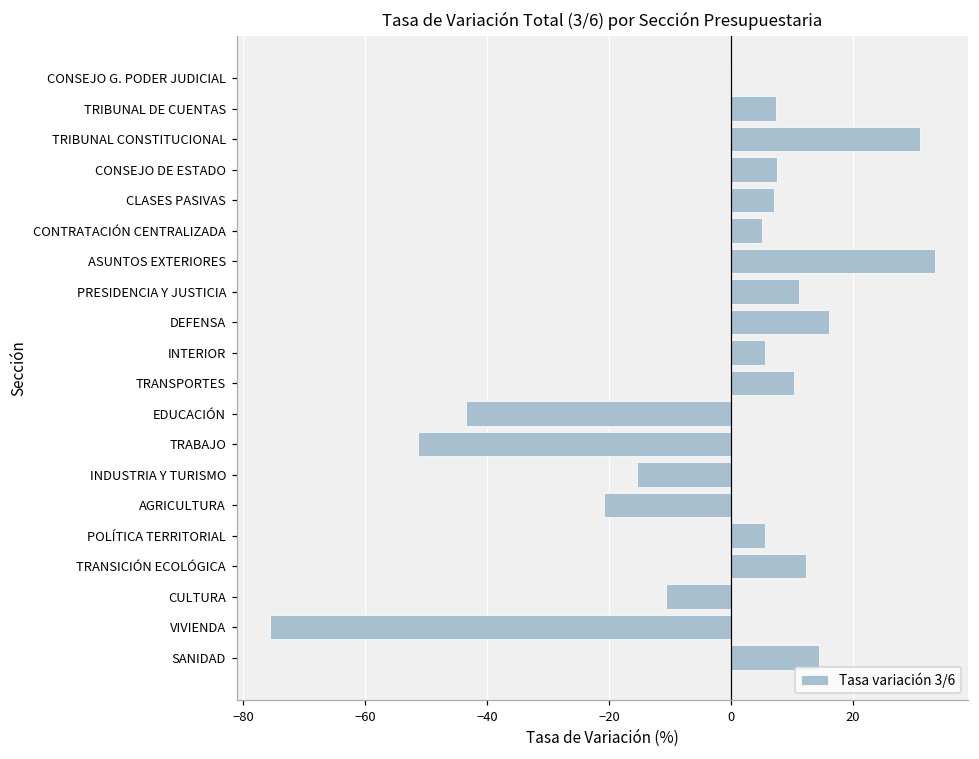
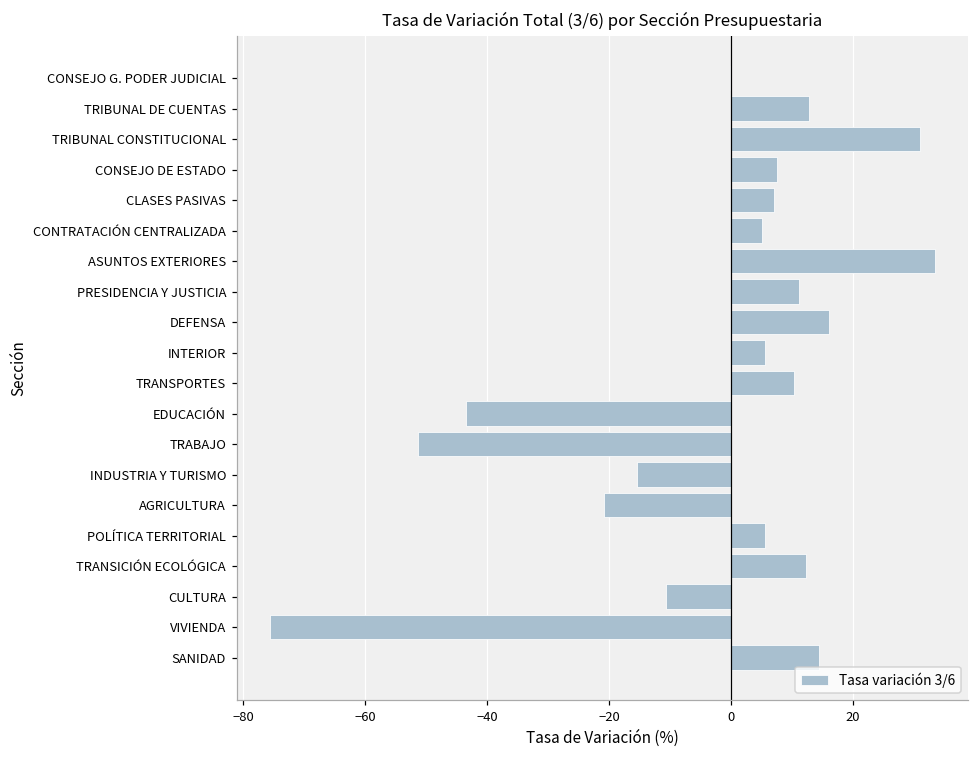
TRIBUNAL DE CUENTAS: 7 -> 13
